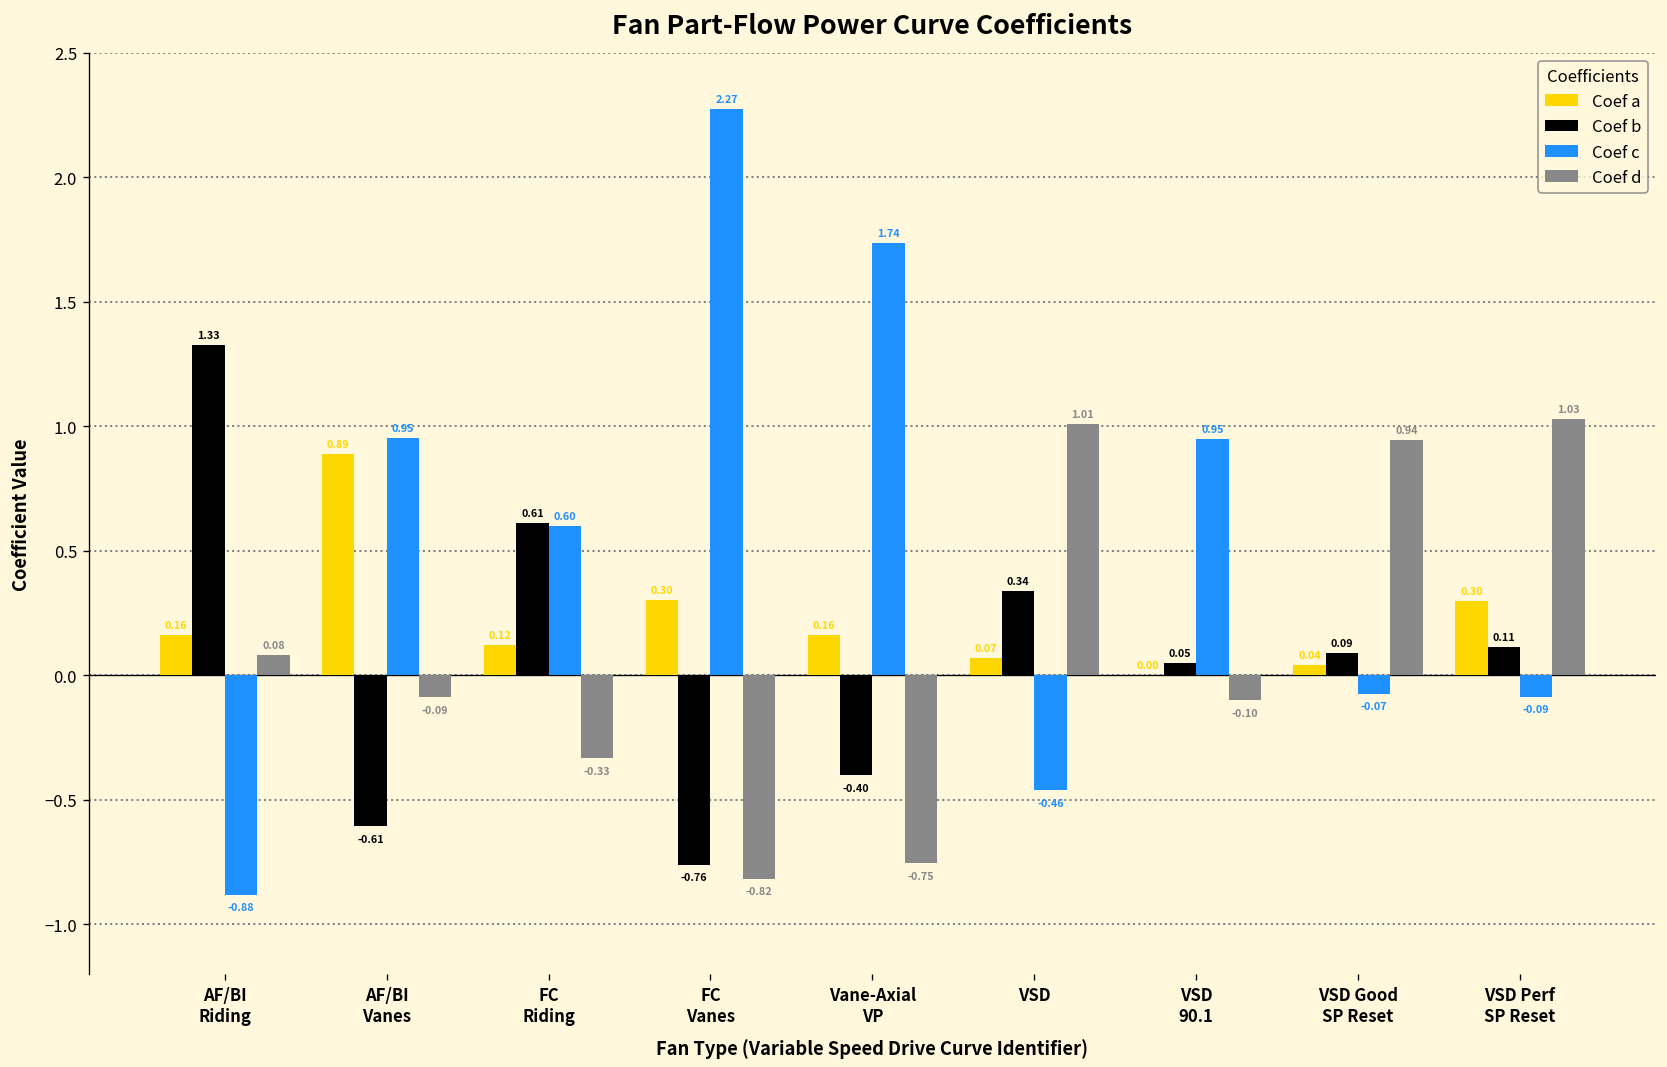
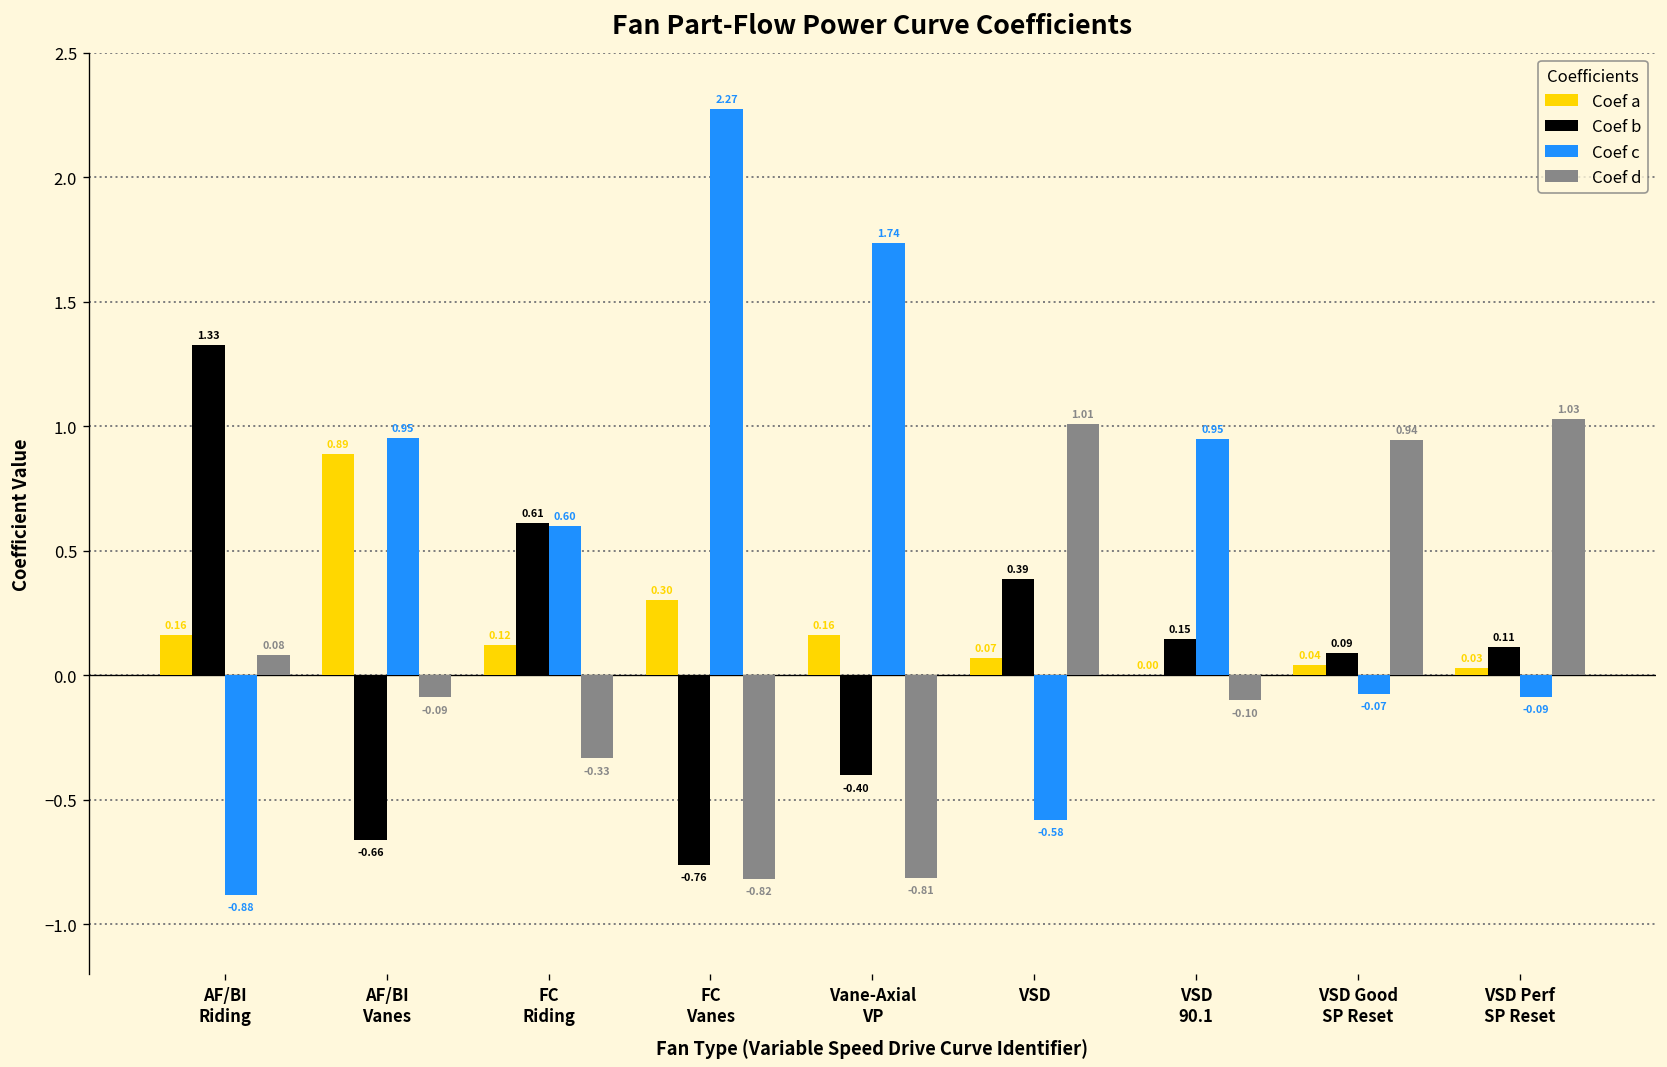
Coef b, AF/BI Vanes: -0.61 -> -0.66
Coef d, Vane-Axial VP: -0.75 -> -0.81
Coef b, VSD: 0.34 -> 0.39
Coef c, VSD: -0.46 -> -0.58
Coef b, VSD 90.1: 0.05 -> 0.15
Coef a, VSD Perf SP Reset: 0.30 -> 0.03
